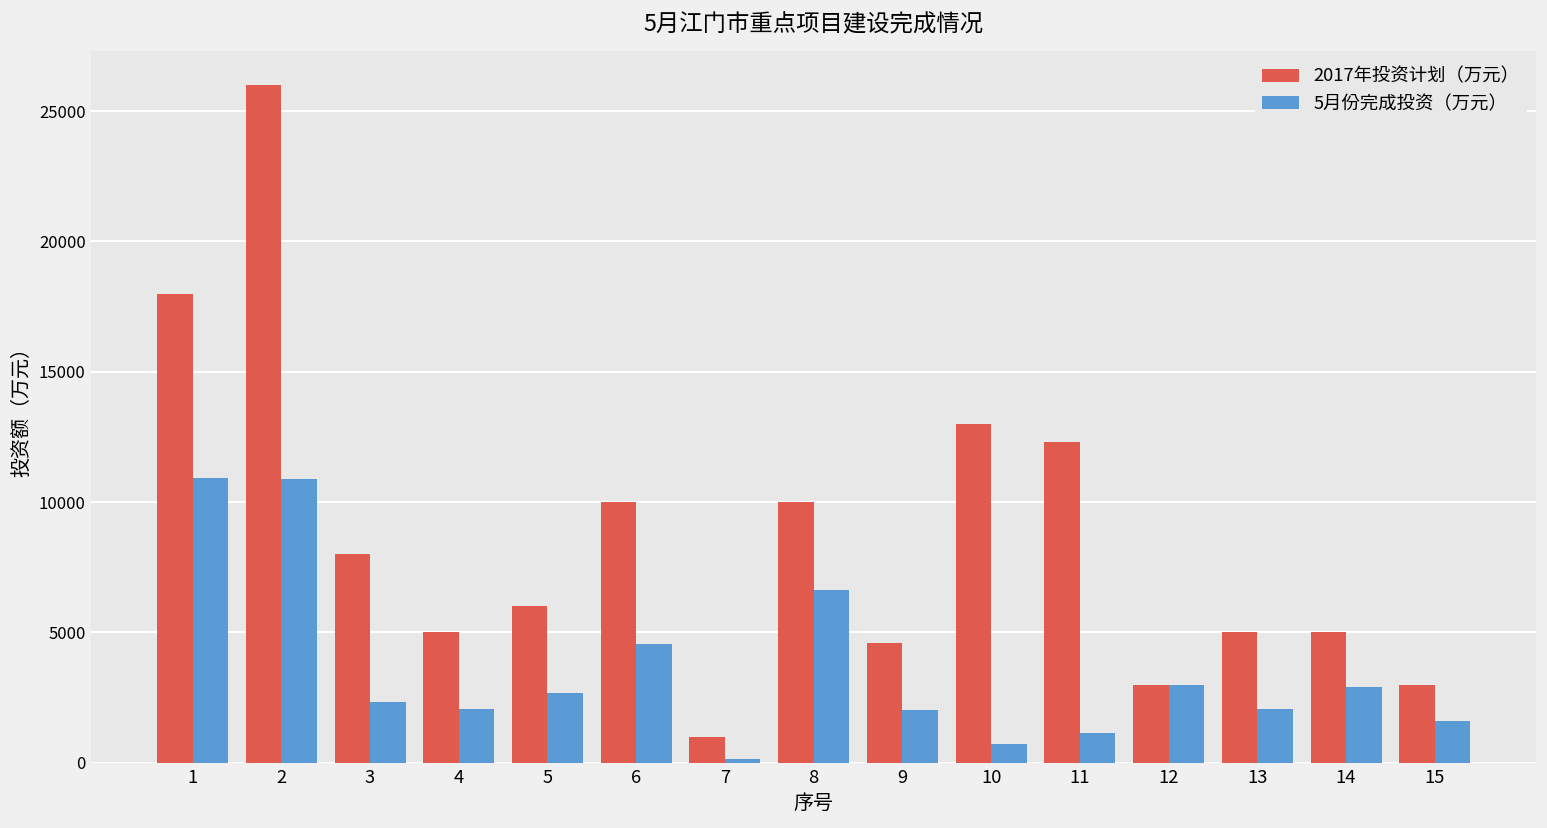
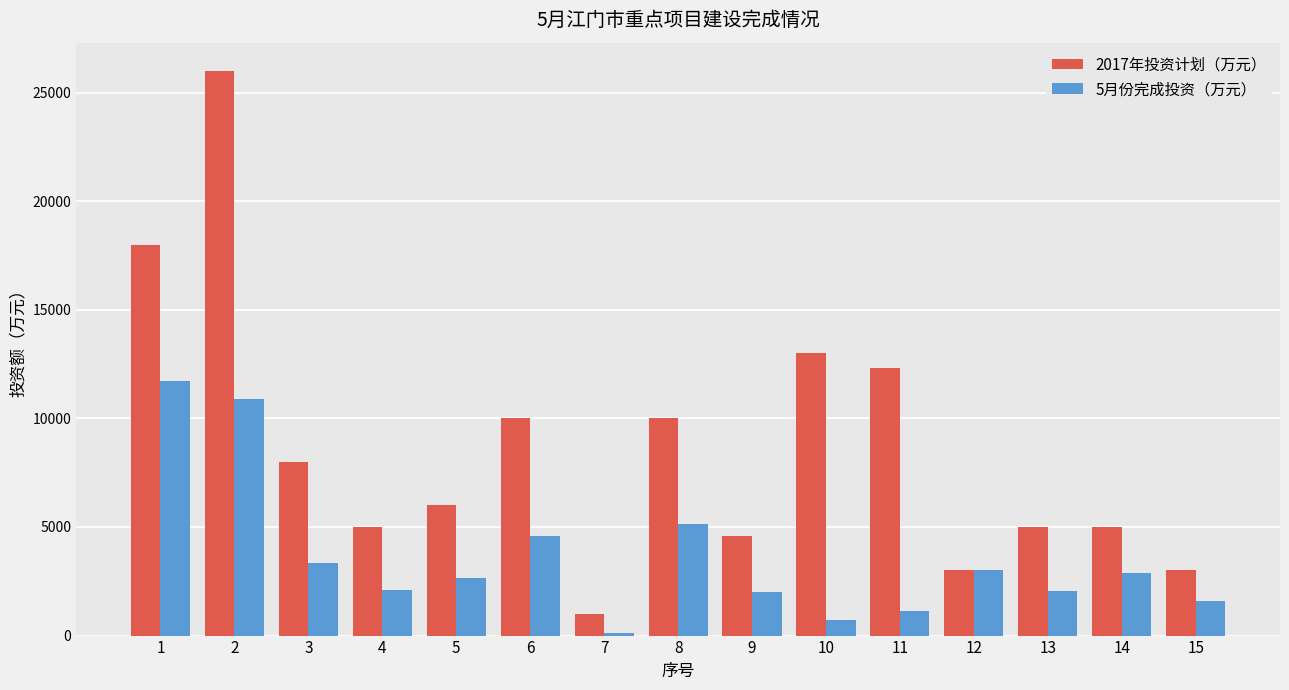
5月份完成投资（万元）, 1: 10900 -> 11700
5月份完成投资（万元）, 3: 2300 -> 3400
5月份完成投资（万元）, 8: 6600 -> 5100
